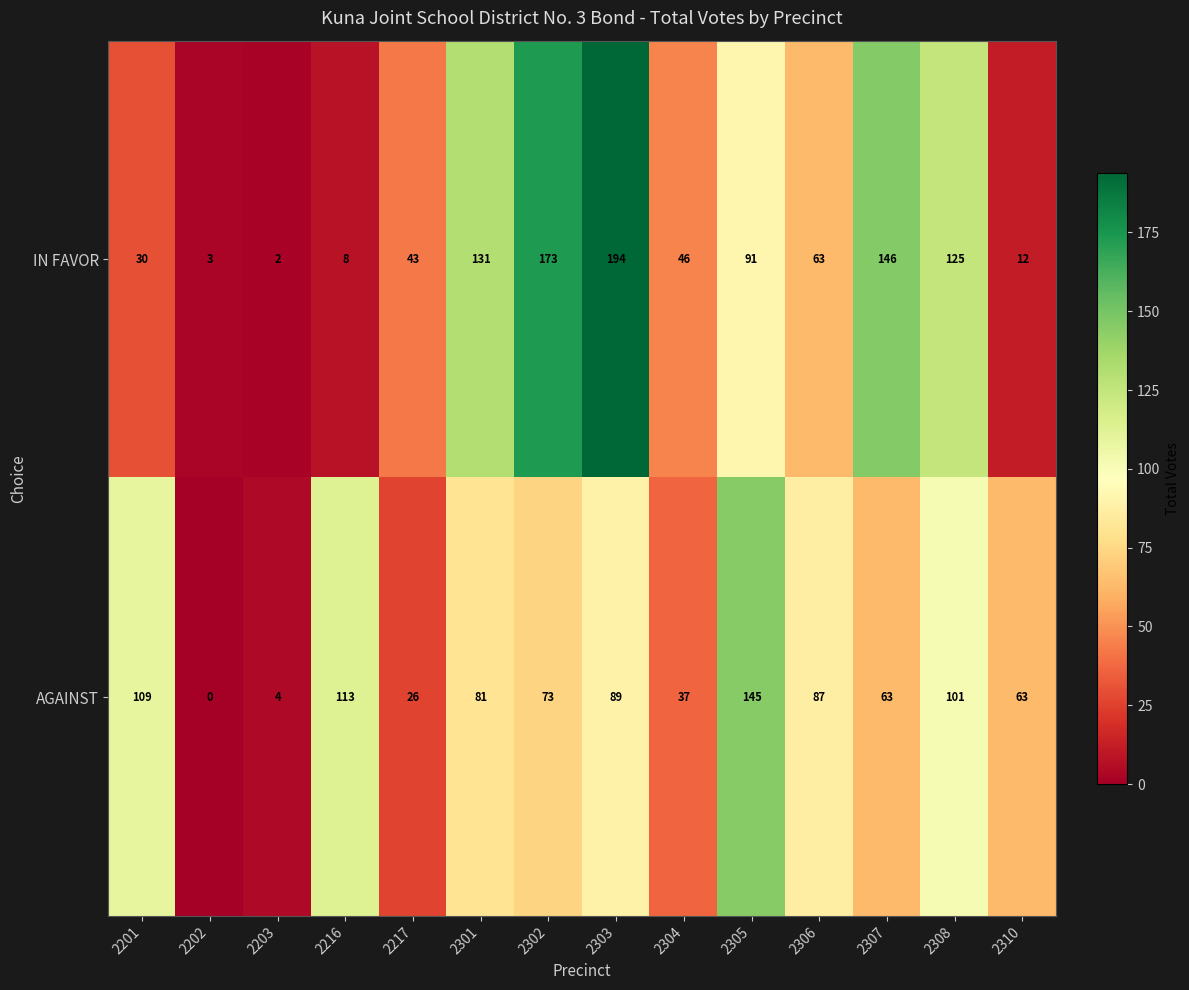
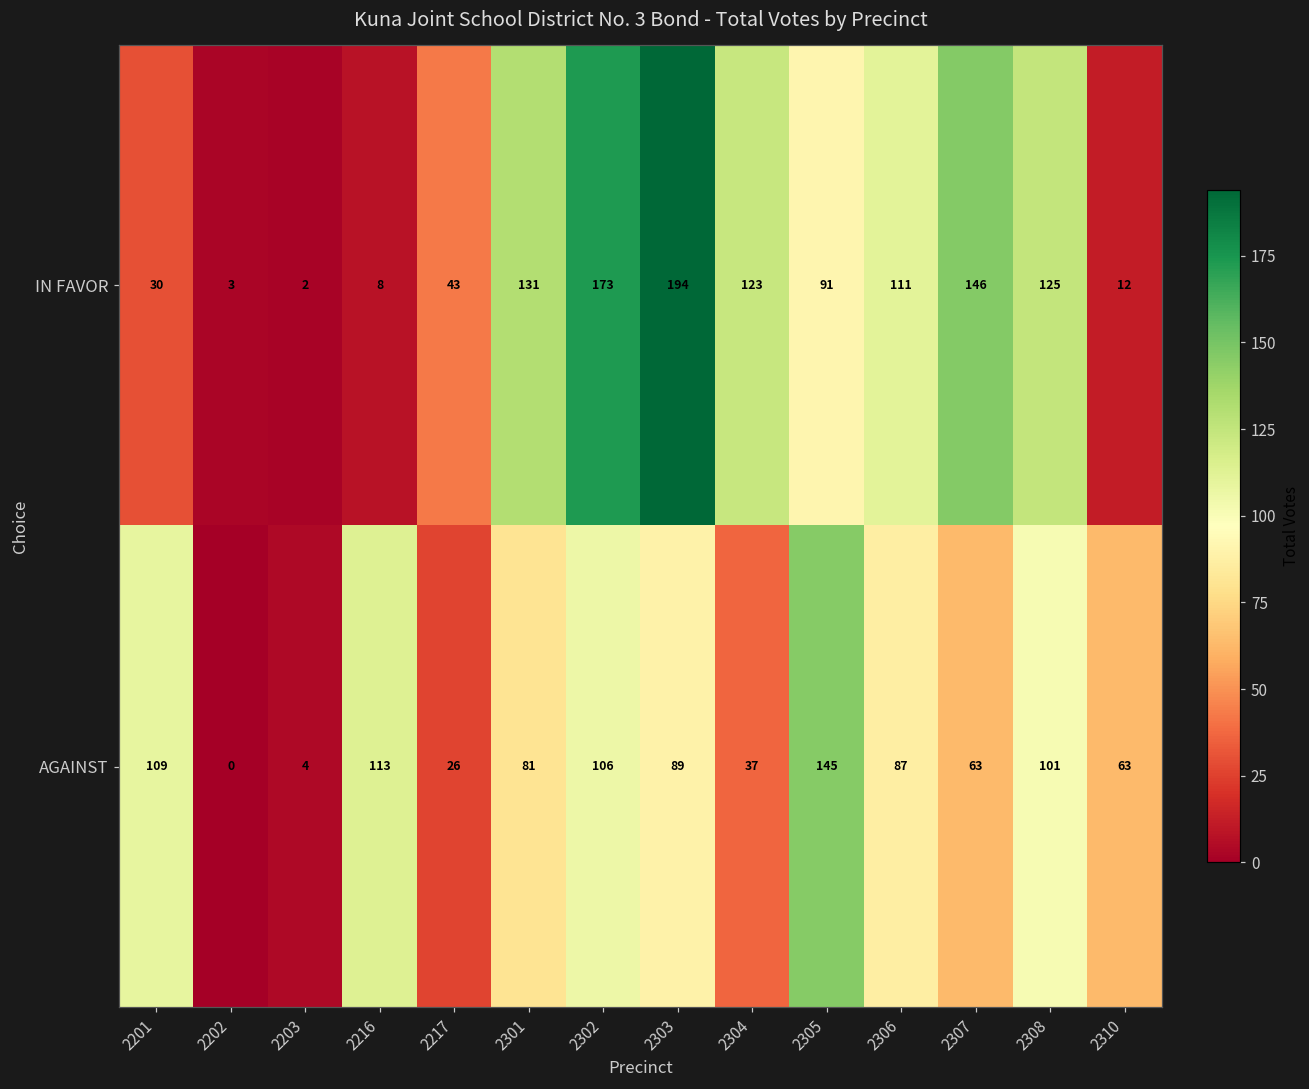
IN FAVOR, 2304: 46 -> 123
IN FAVOR, 2306: 63 -> 111
AGAINST, 2302: 73 -> 106
